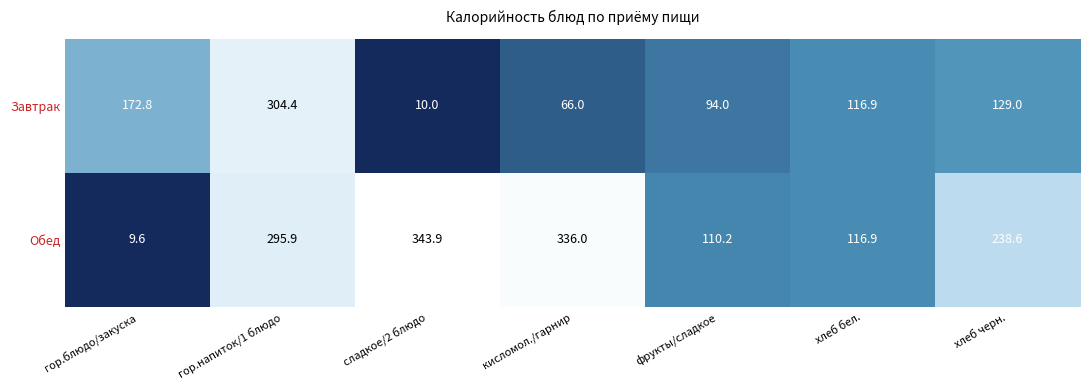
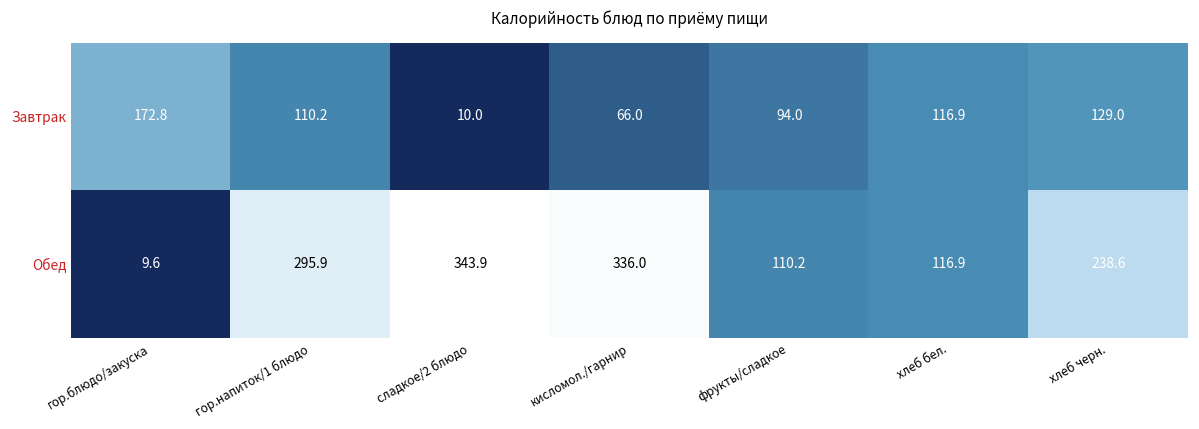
Завтрак, гор.напиток/1 блюдо: 304.4 -> 110.2
